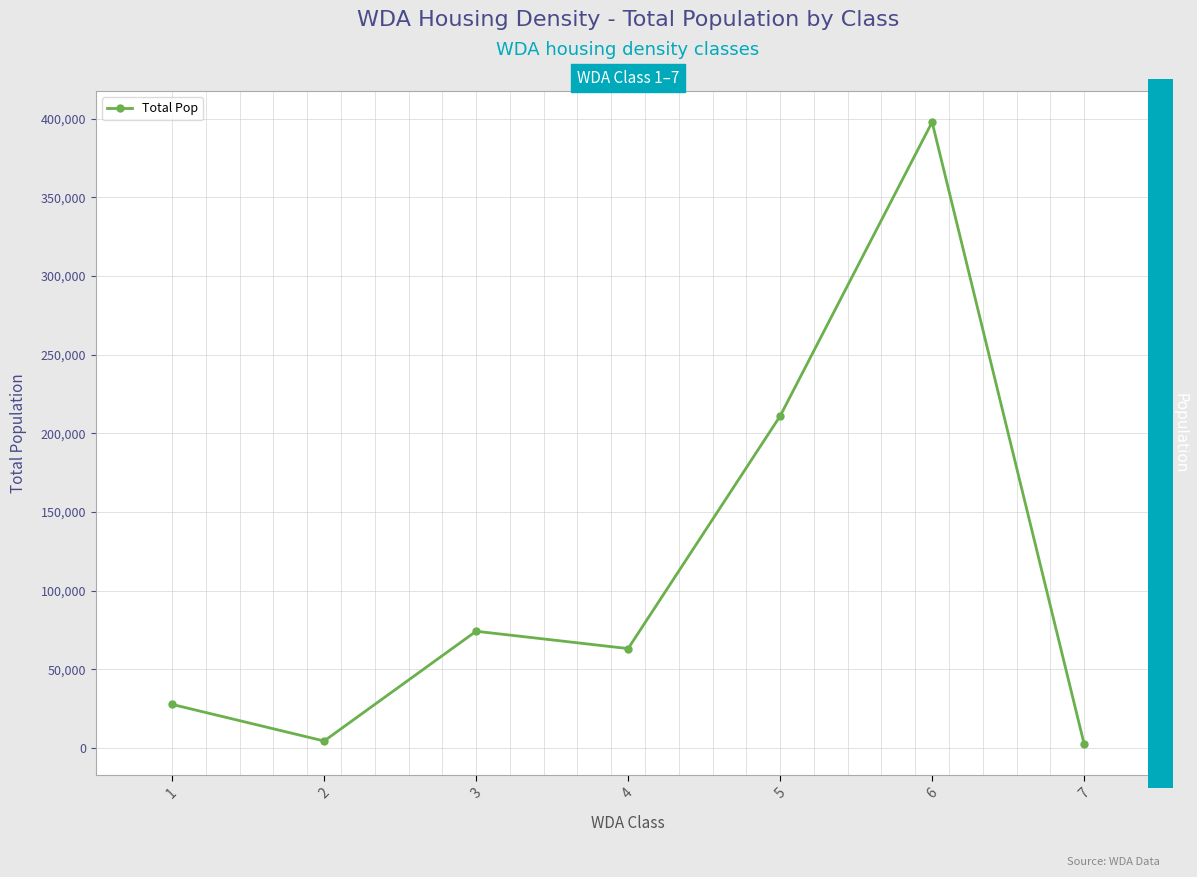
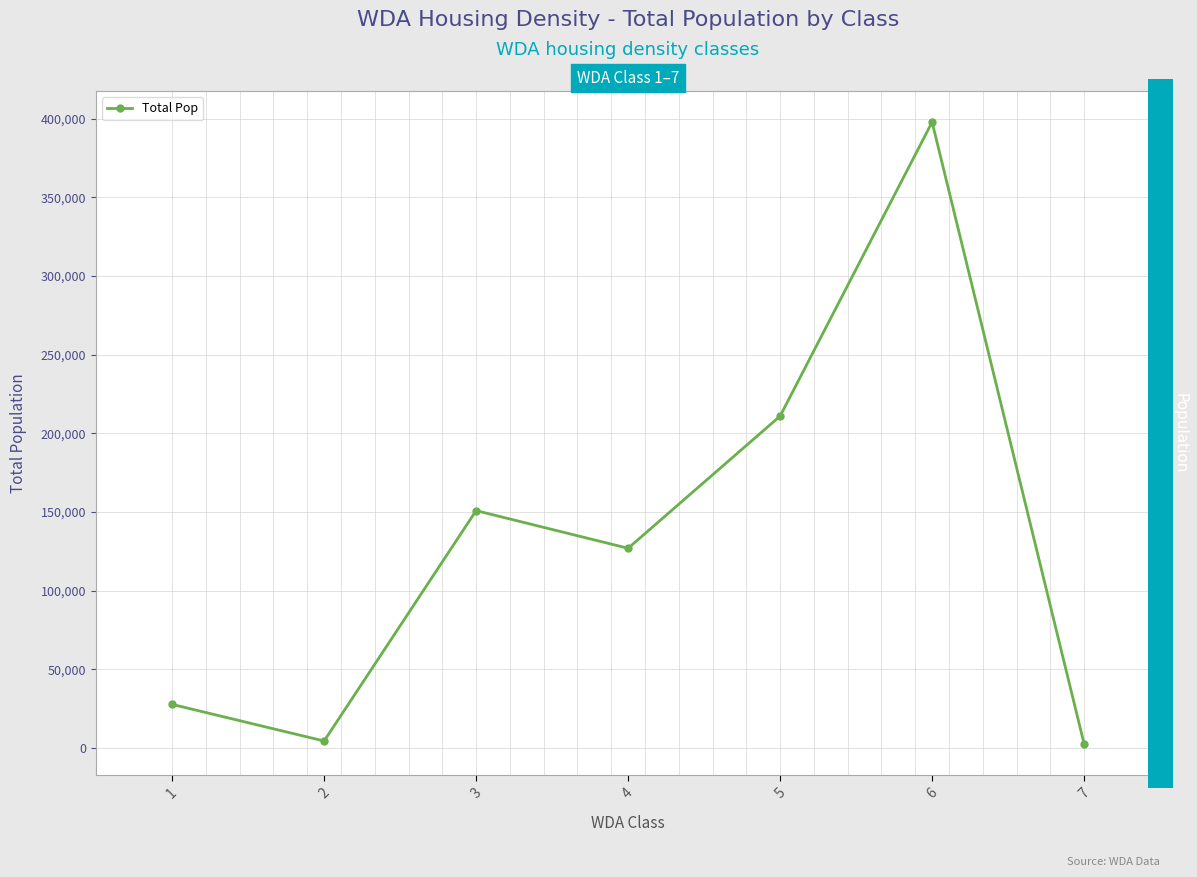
3: 74,000 -> 151,000
4: 63,000 -> 127,000
